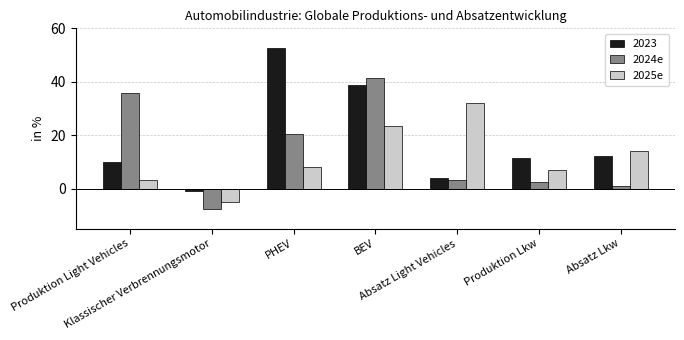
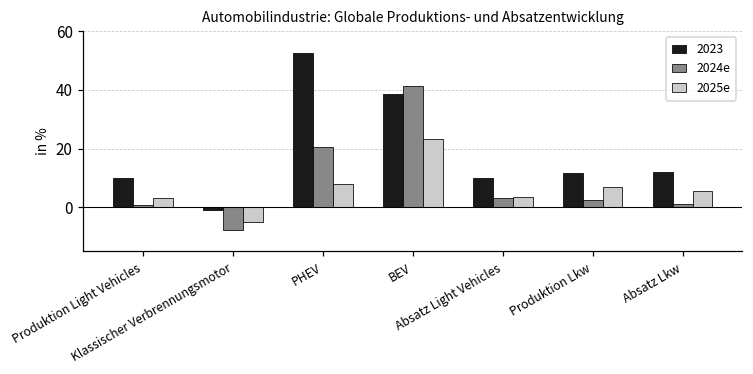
2024e, Produktion Light Vehicles: 36 -> 1
2023, Absatz Light Vehicles: 4 -> 10
2025e, Absatz Light Vehicles: 32 -> 4
2025e, Absatz Lkw: 14 -> 6
